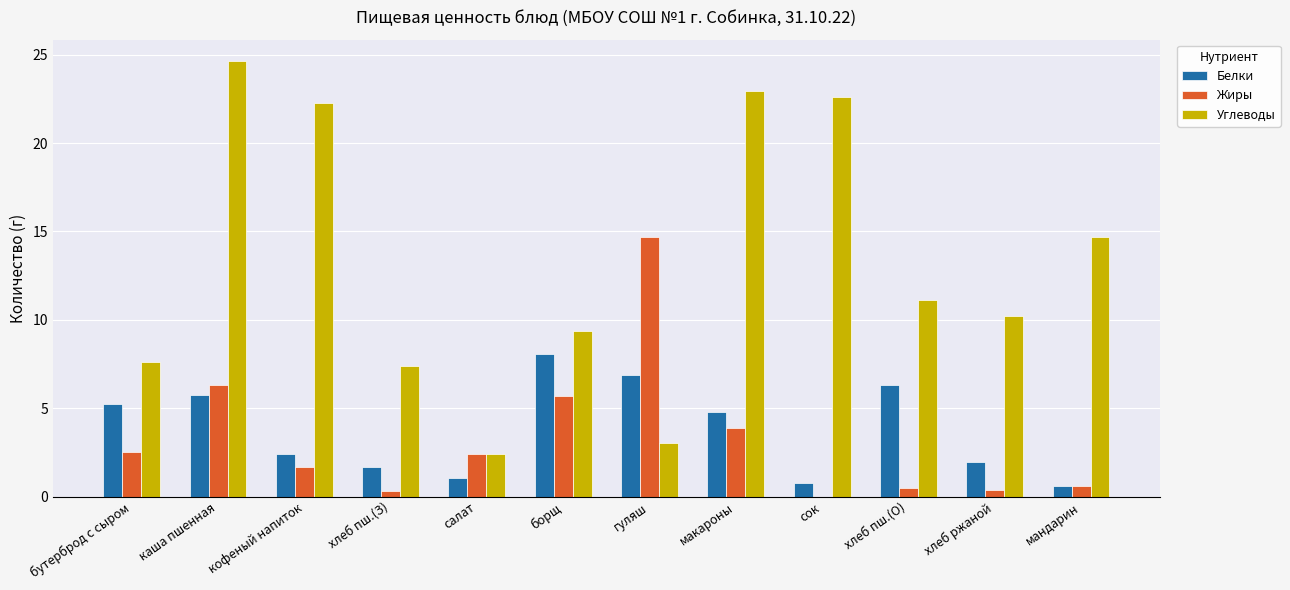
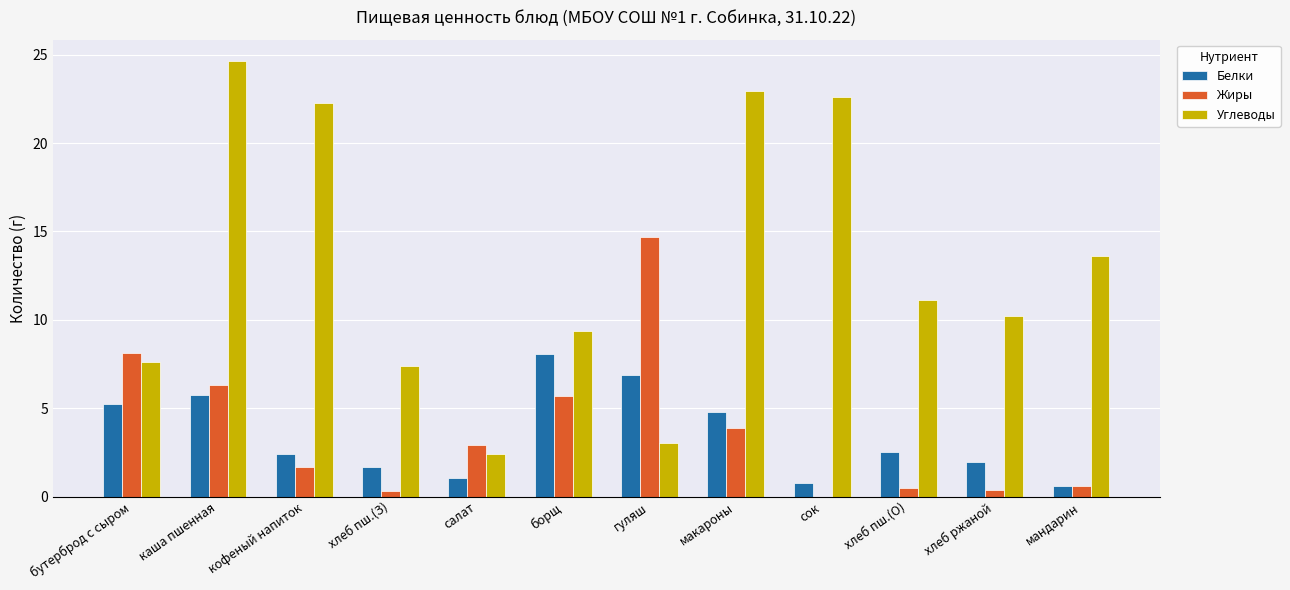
Жиры, бутерброд с сыром: 2.6 -> 8.1
Жиры, салат: 2.4 -> 2.9
Белки, хлеб пш.(О): 6.3 -> 2.6
Углеводы, мандарин: 14.7 -> 13.6
